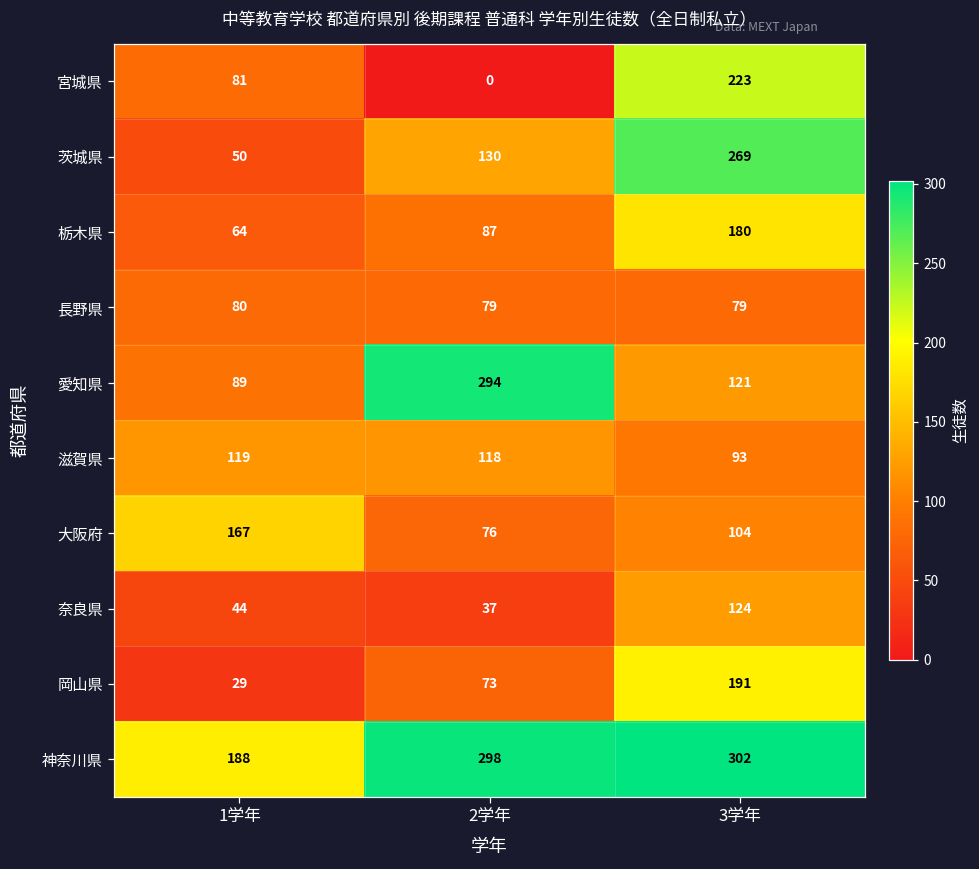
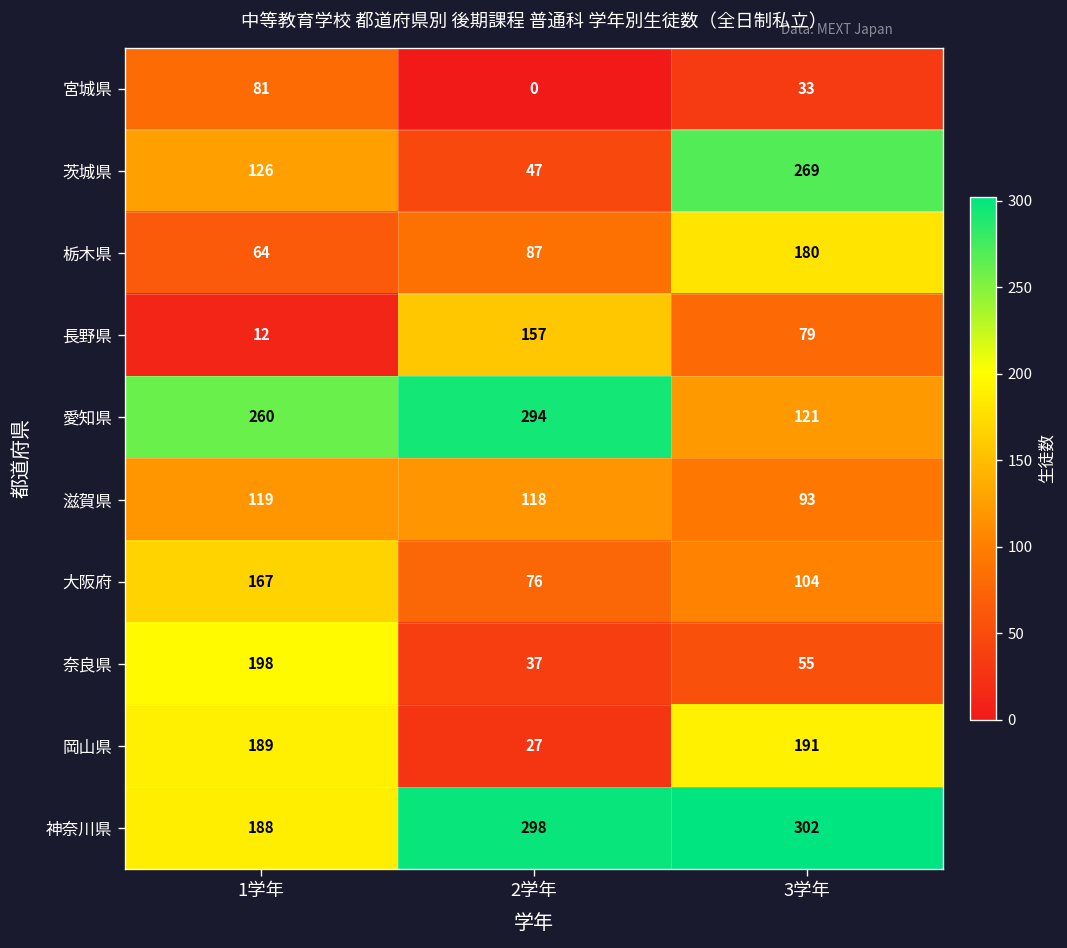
宮城県, 3学年: 223 -> 33
茨城県, 1学年: 50 -> 126
茨城県, 2学年: 130 -> 47
長野県, 1学年: 80 -> 12
長野県, 2学年: 79 -> 157
愛知県, 1学年: 89 -> 260
奈良県, 1学年: 44 -> 198
奈良県, 3学年: 124 -> 55
岡山県, 1学年: 29 -> 189
岡山県, 2学年: 73 -> 27
